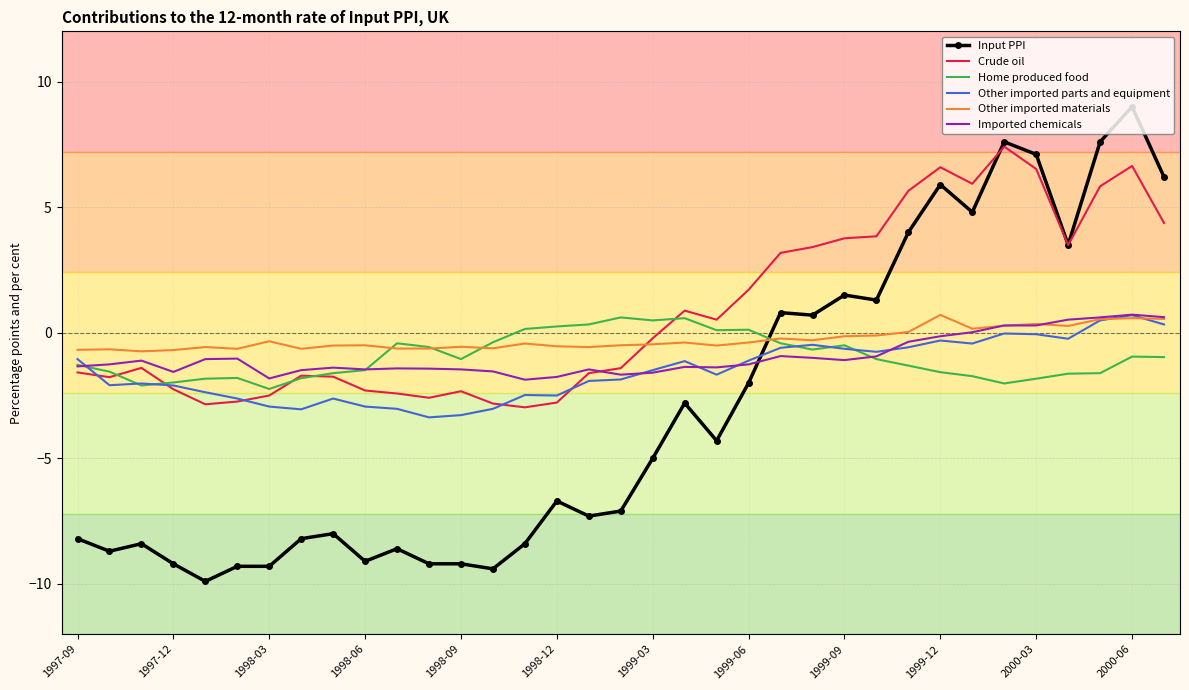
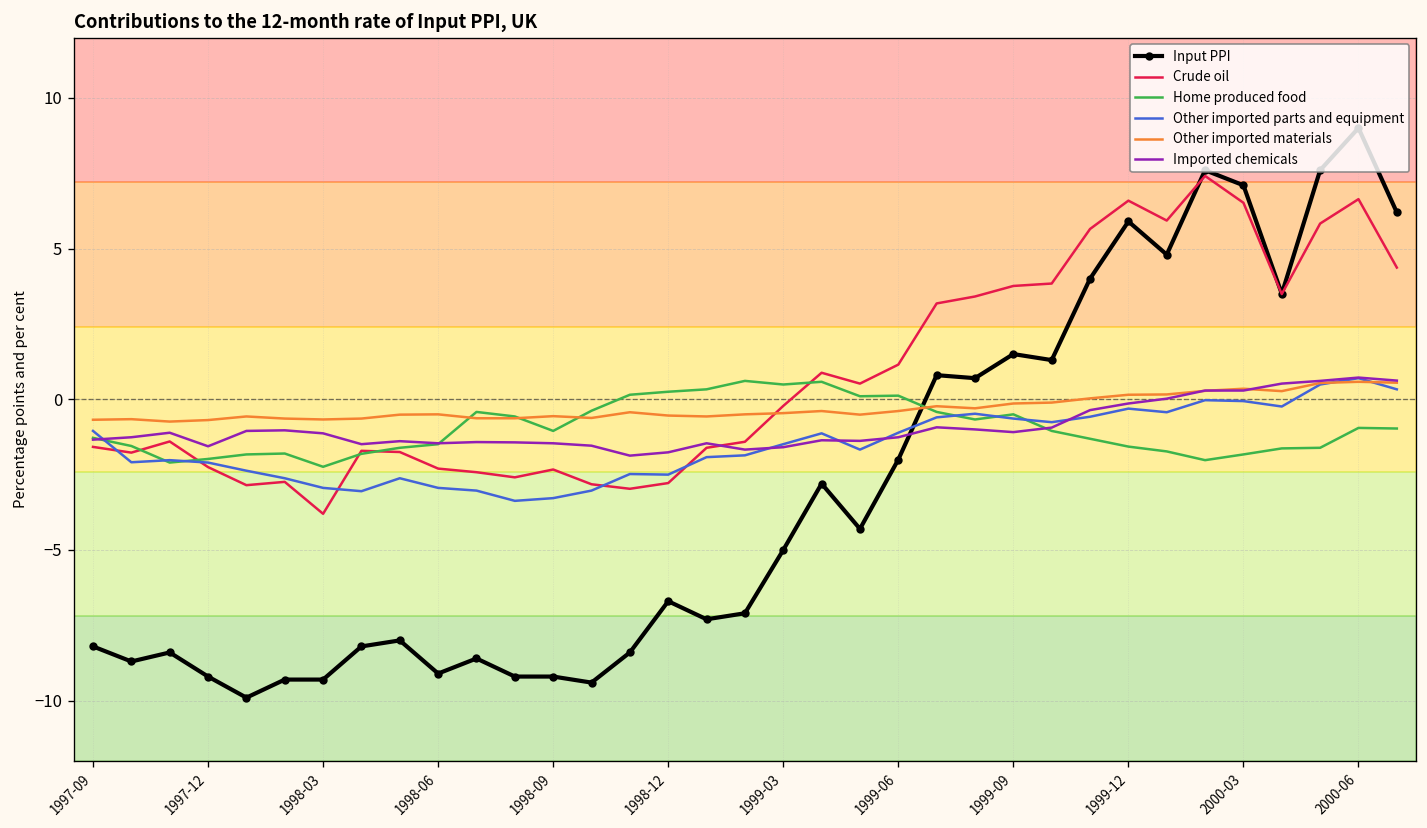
Crude oil, 1998-03: -2.5 -> -3.8
Other imported materials, 1998-03: -0.3 -> -0.7
Imported chemicals, 1998-03: -1.8 -> -1.1
Crude oil, 1999-06: 1.7 -> 1.2
Other imported materials, 1999-12: 0.7 -> 0.2
